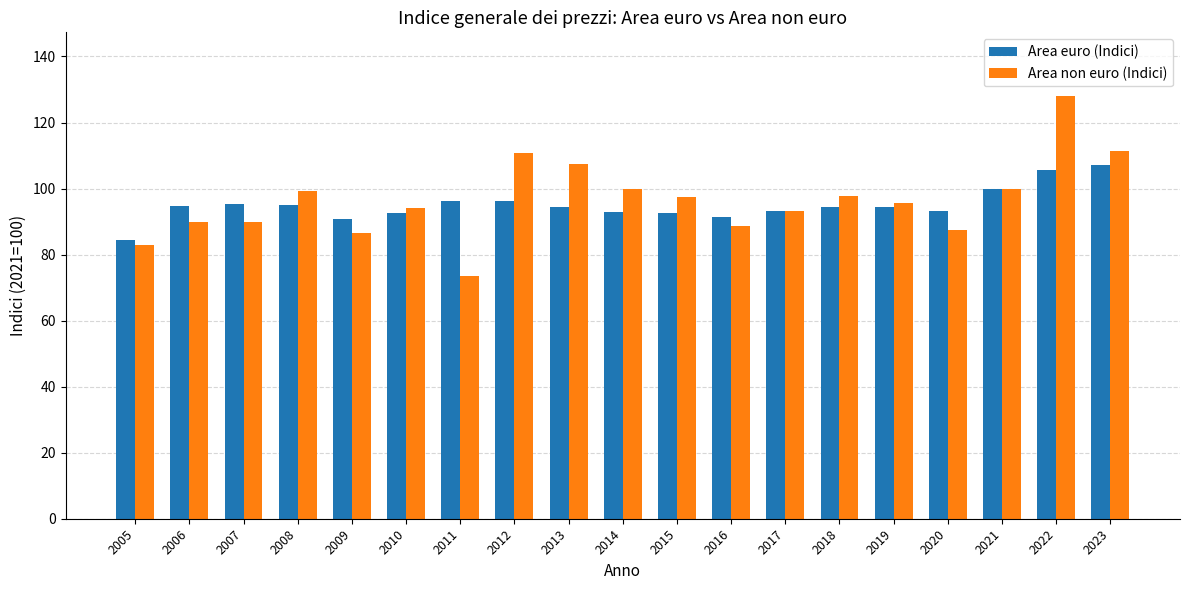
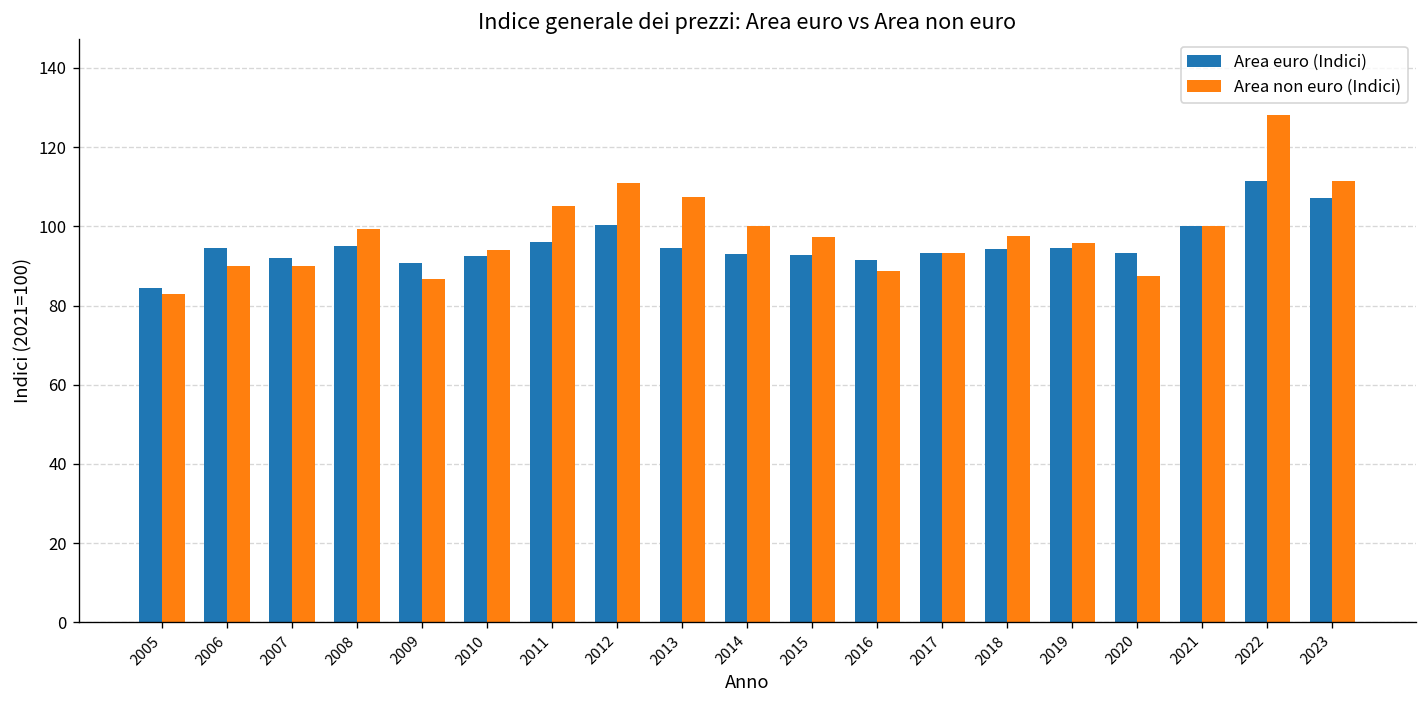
Area euro (Indici), 2007: 95 -> 92
Area non euro (Indici), 2011: 74 -> 105
Area euro (Indici), 2012: 96 -> 100
Area euro (Indici), 2022: 106 -> 111
